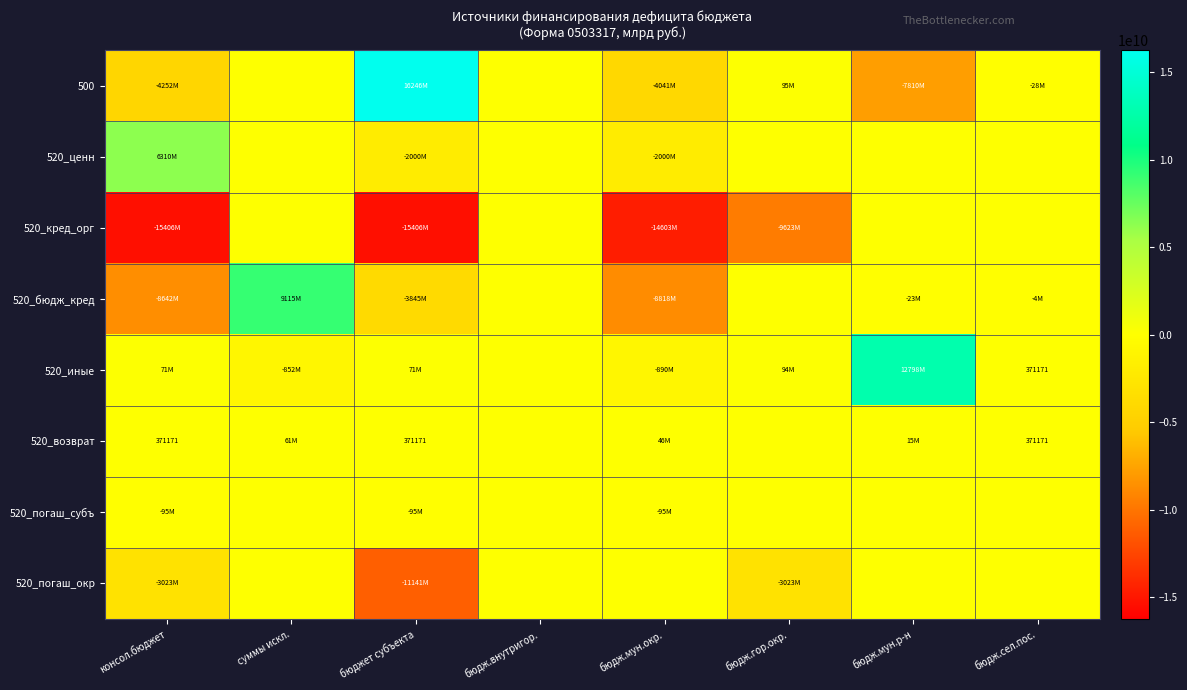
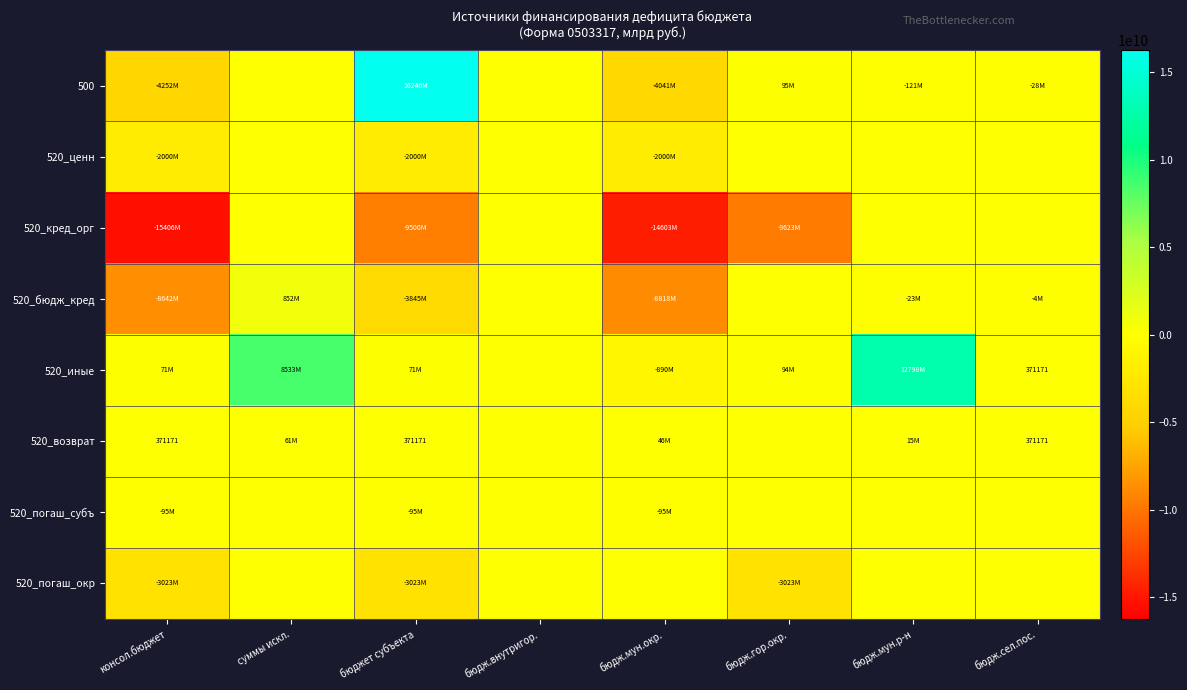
500, бюдж.мун.р-н: -7810M -> -121M
520_ценн, консол.бюджет: 6310M -> -2000M
520_кред_орг, бюджет субъекта: -15406M -> -9500M
520_бюдж_кред, суммы искл.: 9115M -> 852M
520_иные, суммы искл.: -852M -> 8533M
520_погаш_окр, бюджет субъекта: -11141M -> -3023M
